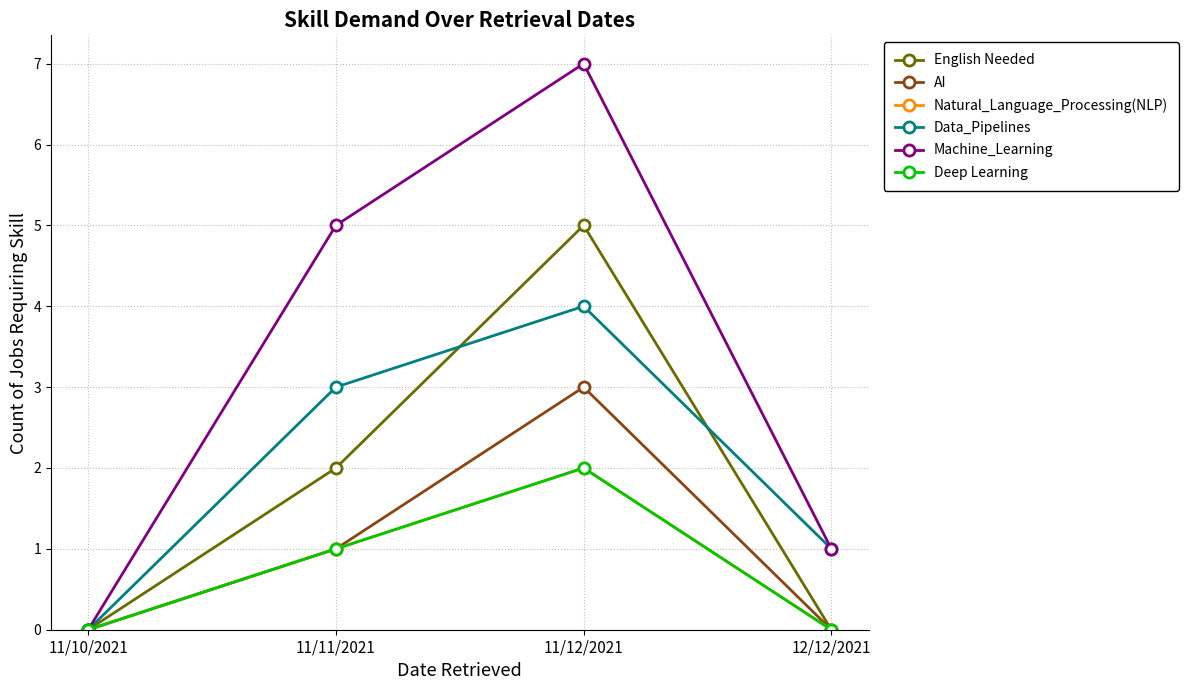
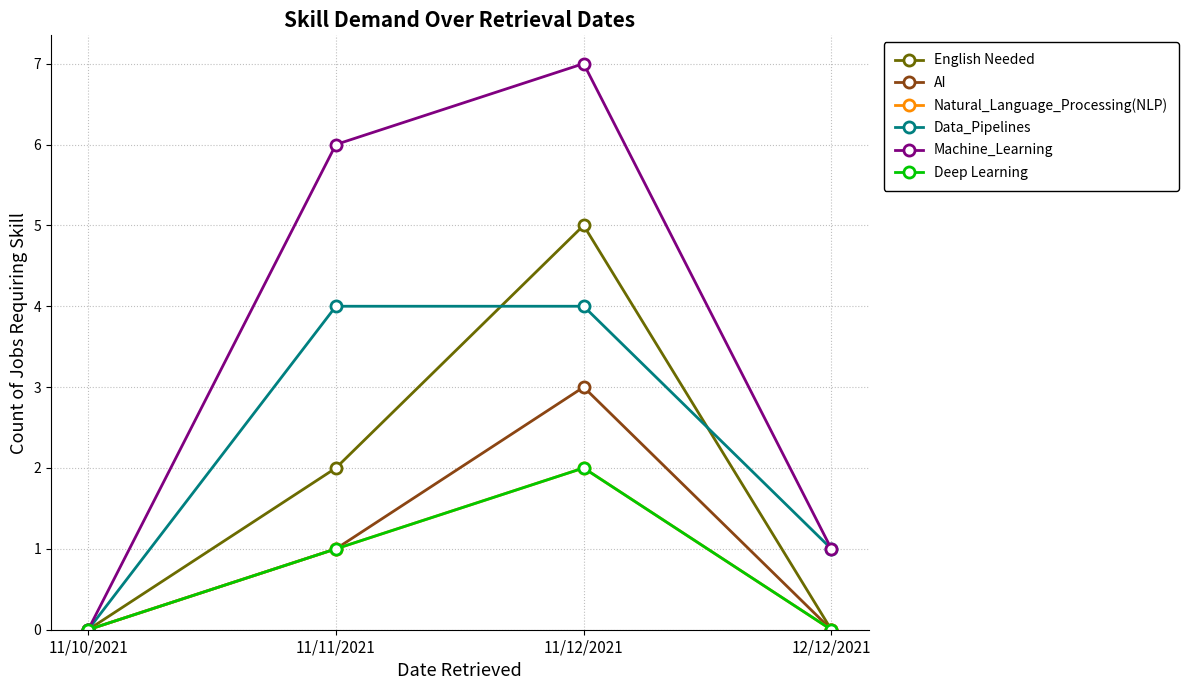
Data_Pipelines, 11/11/2021: 3 -> 4
Machine_Learning, 11/11/2021: 5 -> 6
